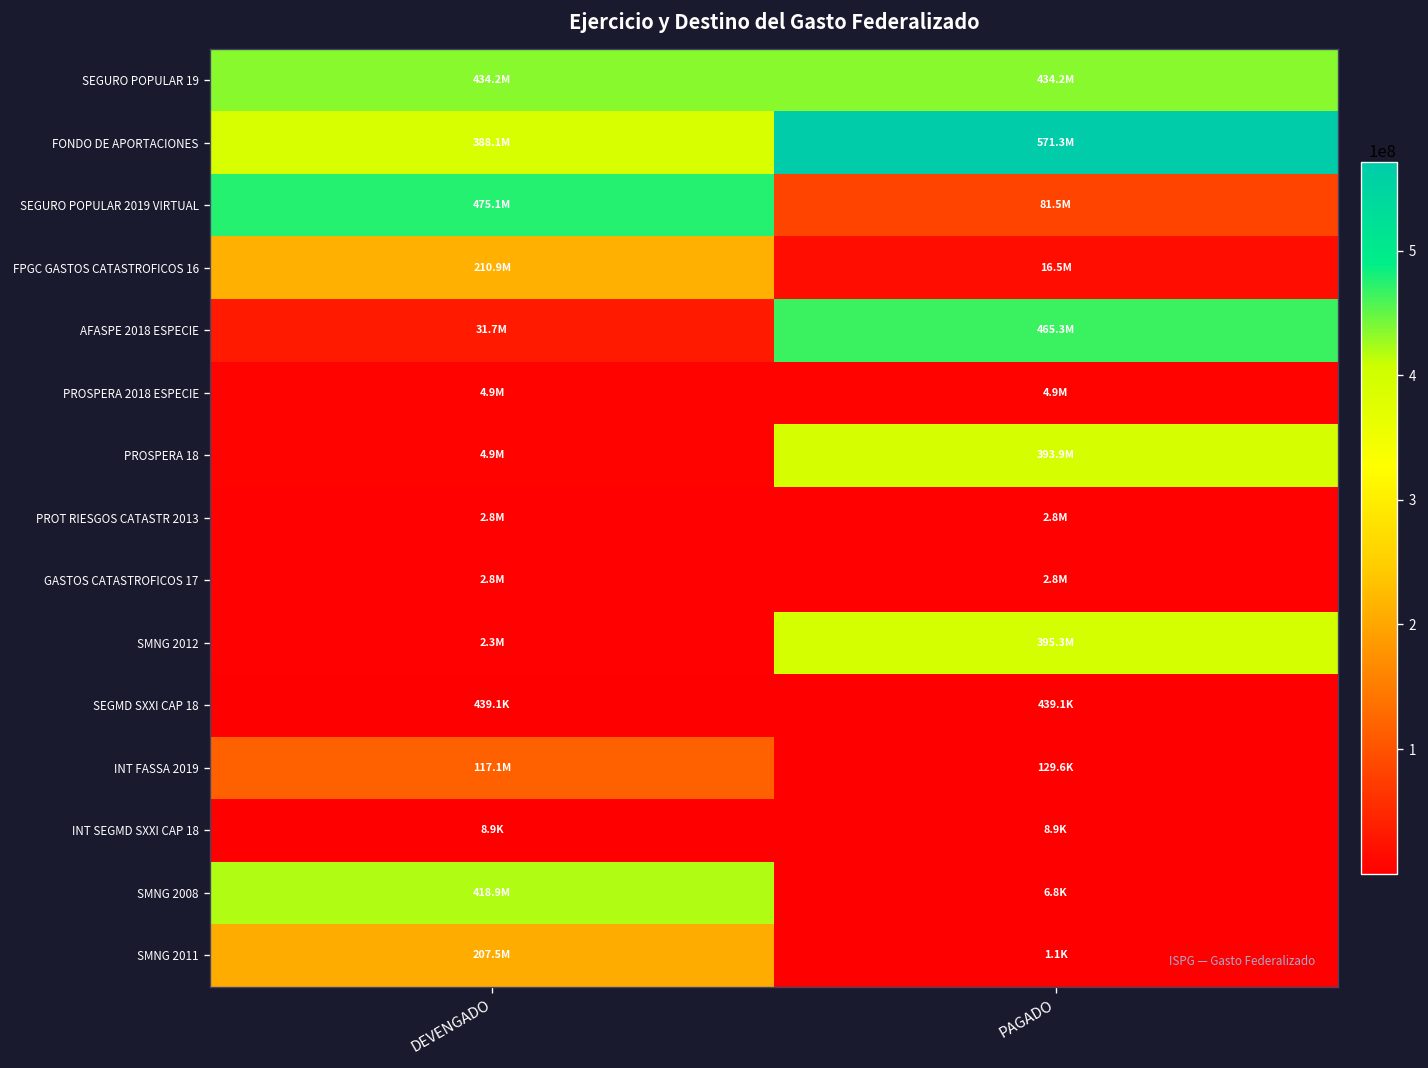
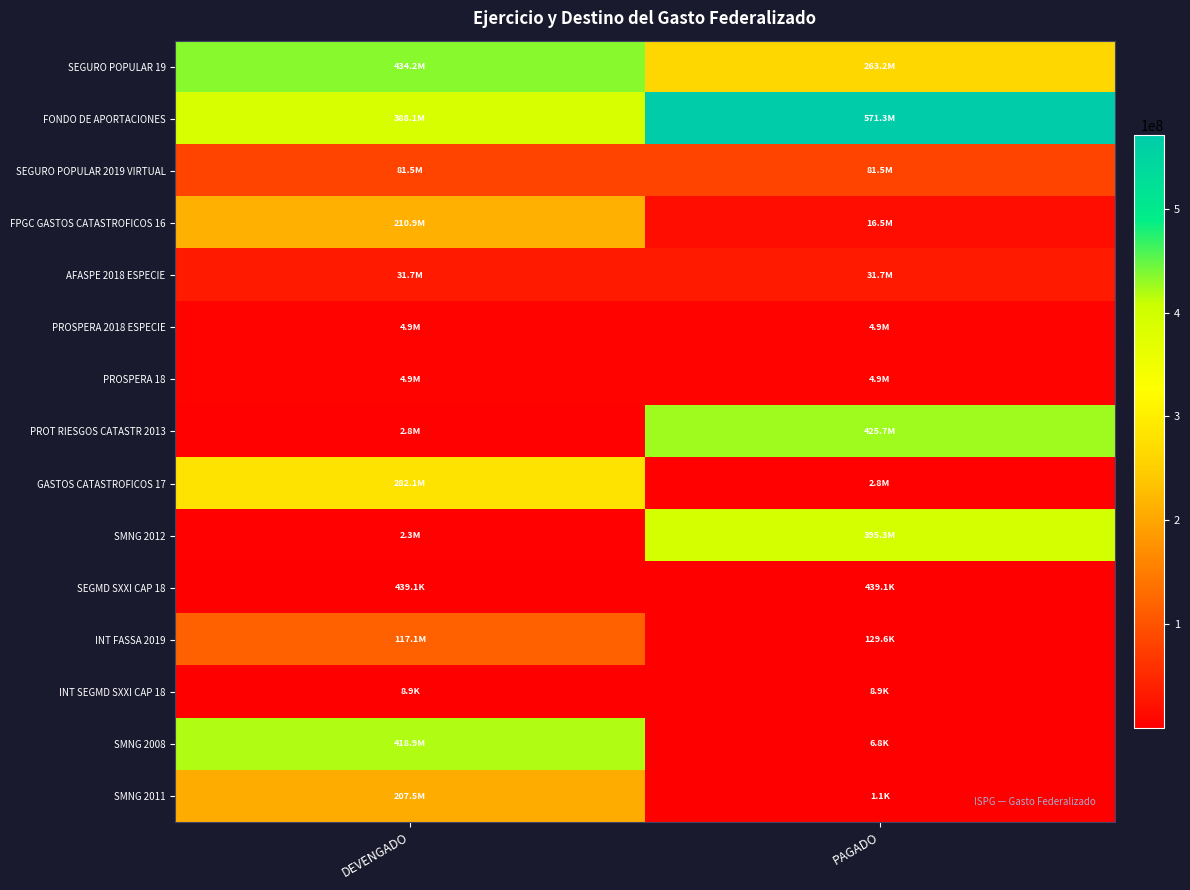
SEGURO POPULAR 19, PAGADO: 434.2M -> 263.2M
SEGURO POPULAR 2019 VIRTUAL, DEVENGADO: 475.1M -> 81.5M
AFASPE 2018 ESPECIE, PAGADO: 465.3M -> 31.7M
PROSPERA 18, PAGADO: 393.9M -> 4.9M
PROT RIESGOS CATASTR 2013, PAGADO: 2.8M -> 425.7M
GASTOS CATASTROFICOS 17, DEVENGADO: 2.8M -> 282.1M
